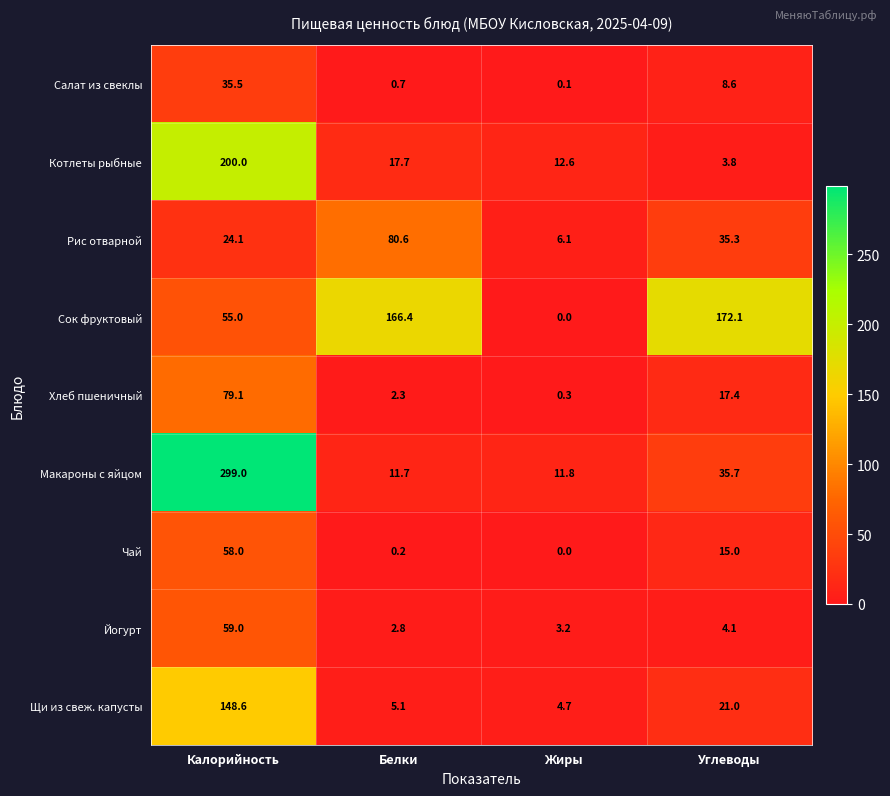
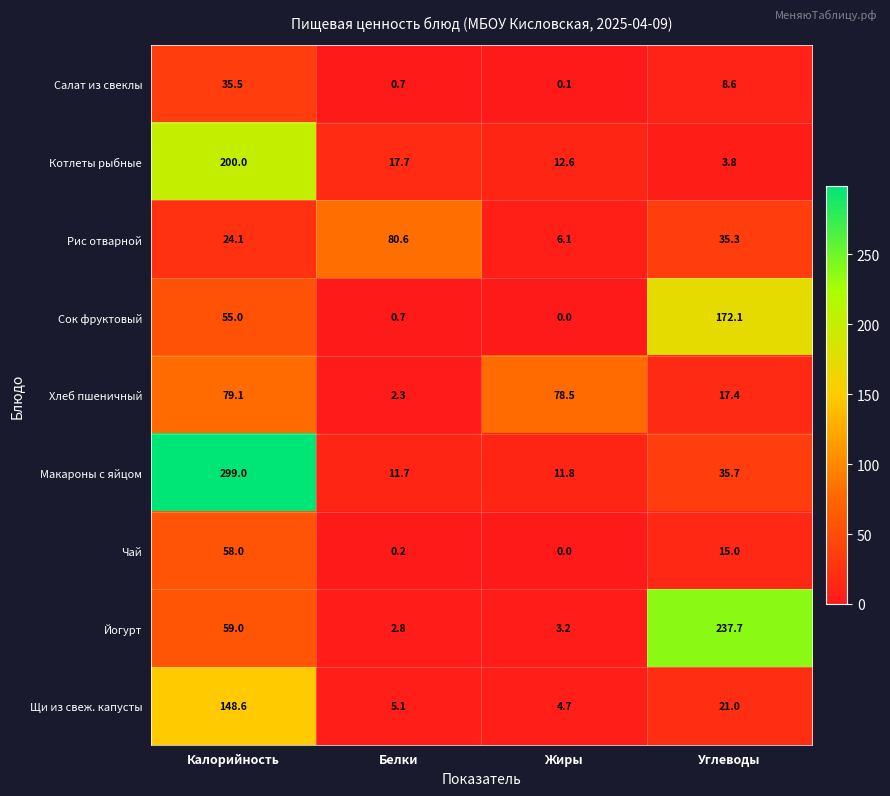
Сок фруктовый, Белки: 166.4 -> 0.7
Хлеб пшеничный, Жиры: 0.3 -> 78.5
Йогурт, Углеводы: 4.1 -> 237.7
